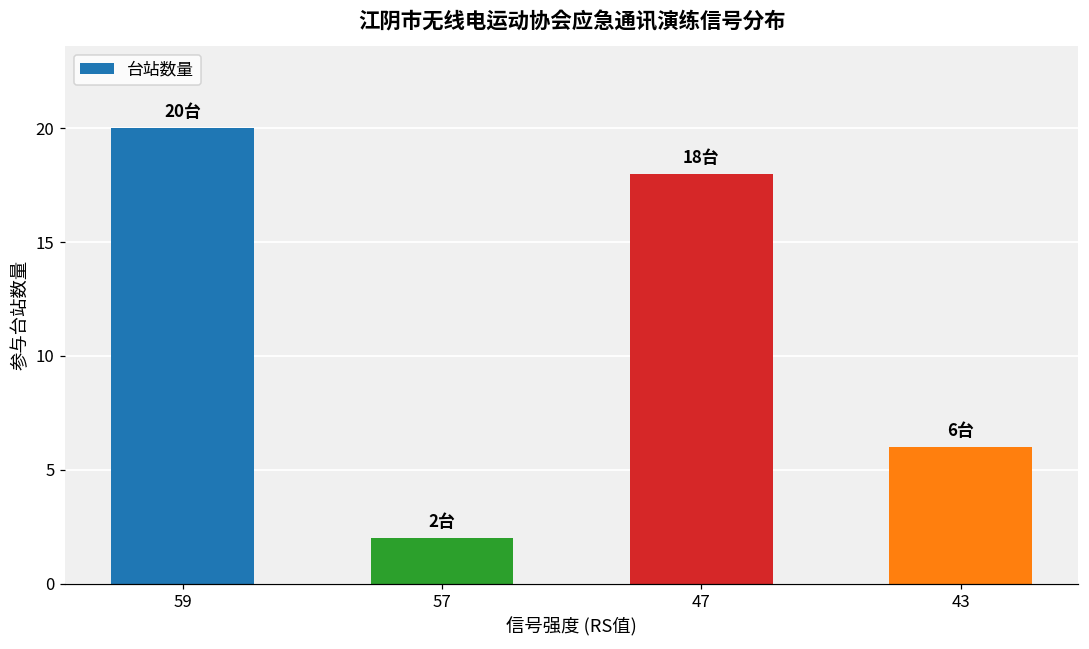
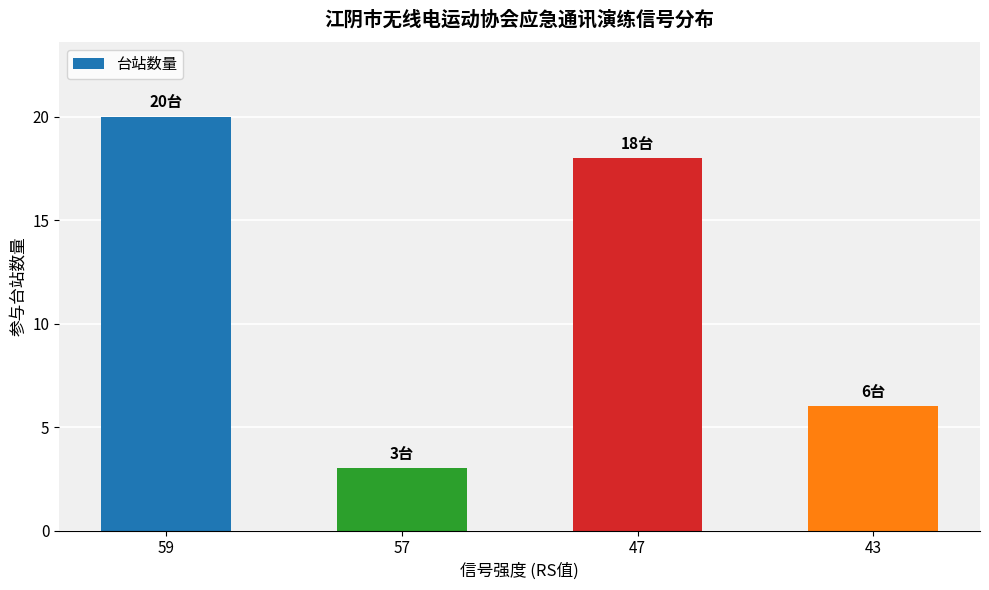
57: 2台 -> 3台
